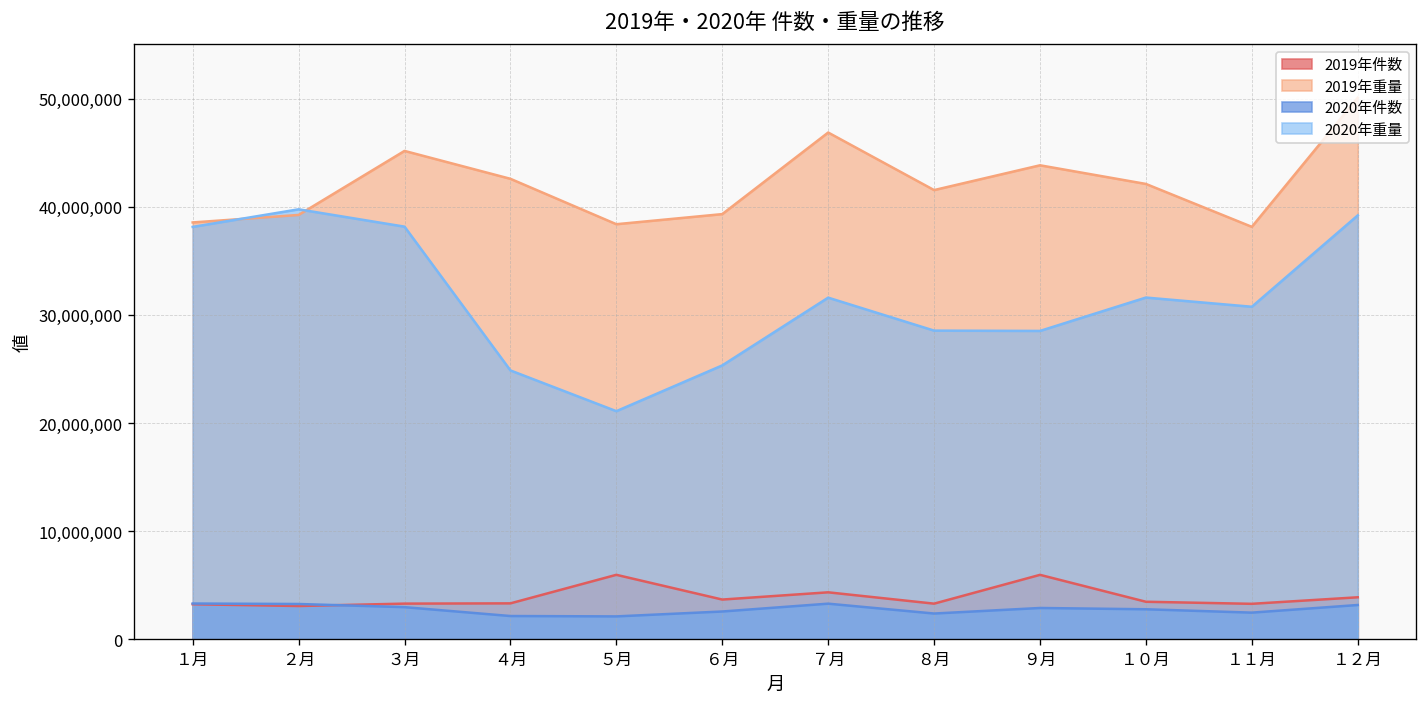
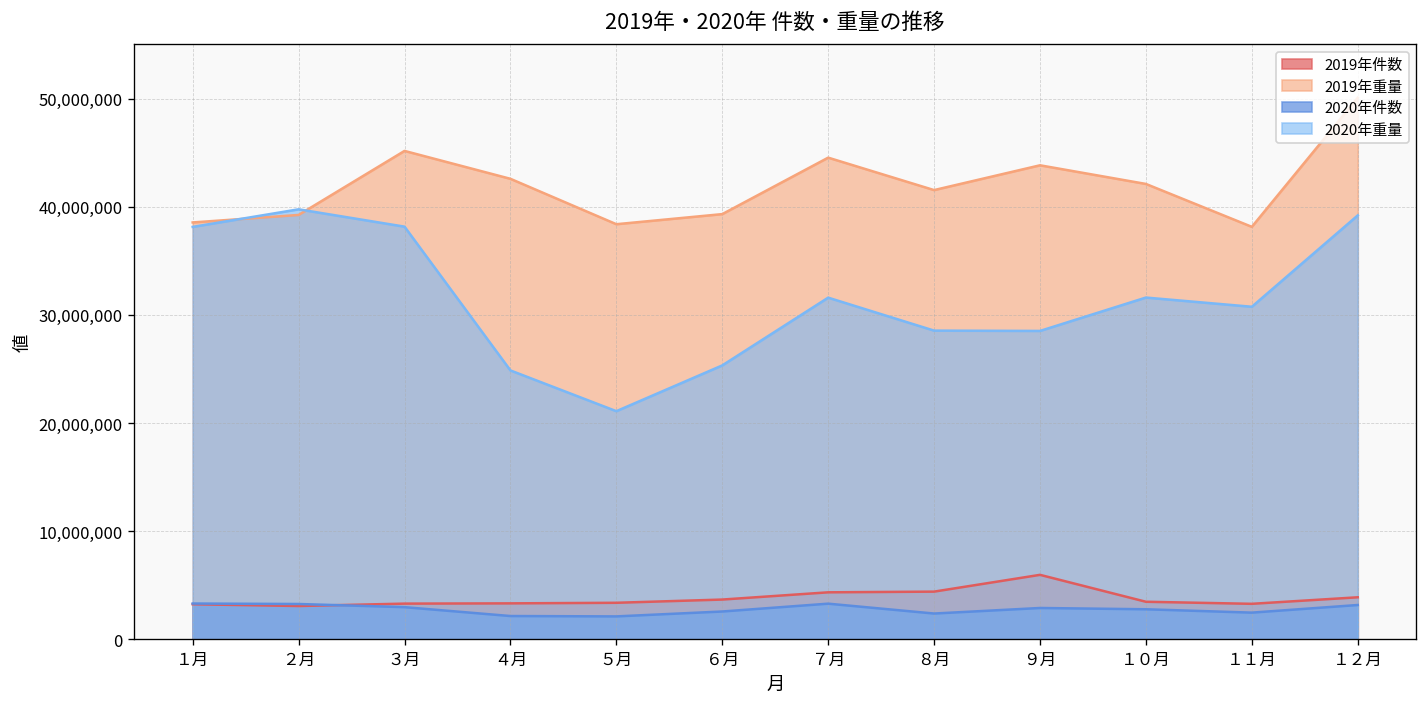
2019年件数, ５月: 6,000,000 -> 3,000,000
2019年重量, ７月: 47,000,000 -> 45,000,000
2019年件数, ８月: 3,000,000 -> 4,000,000
